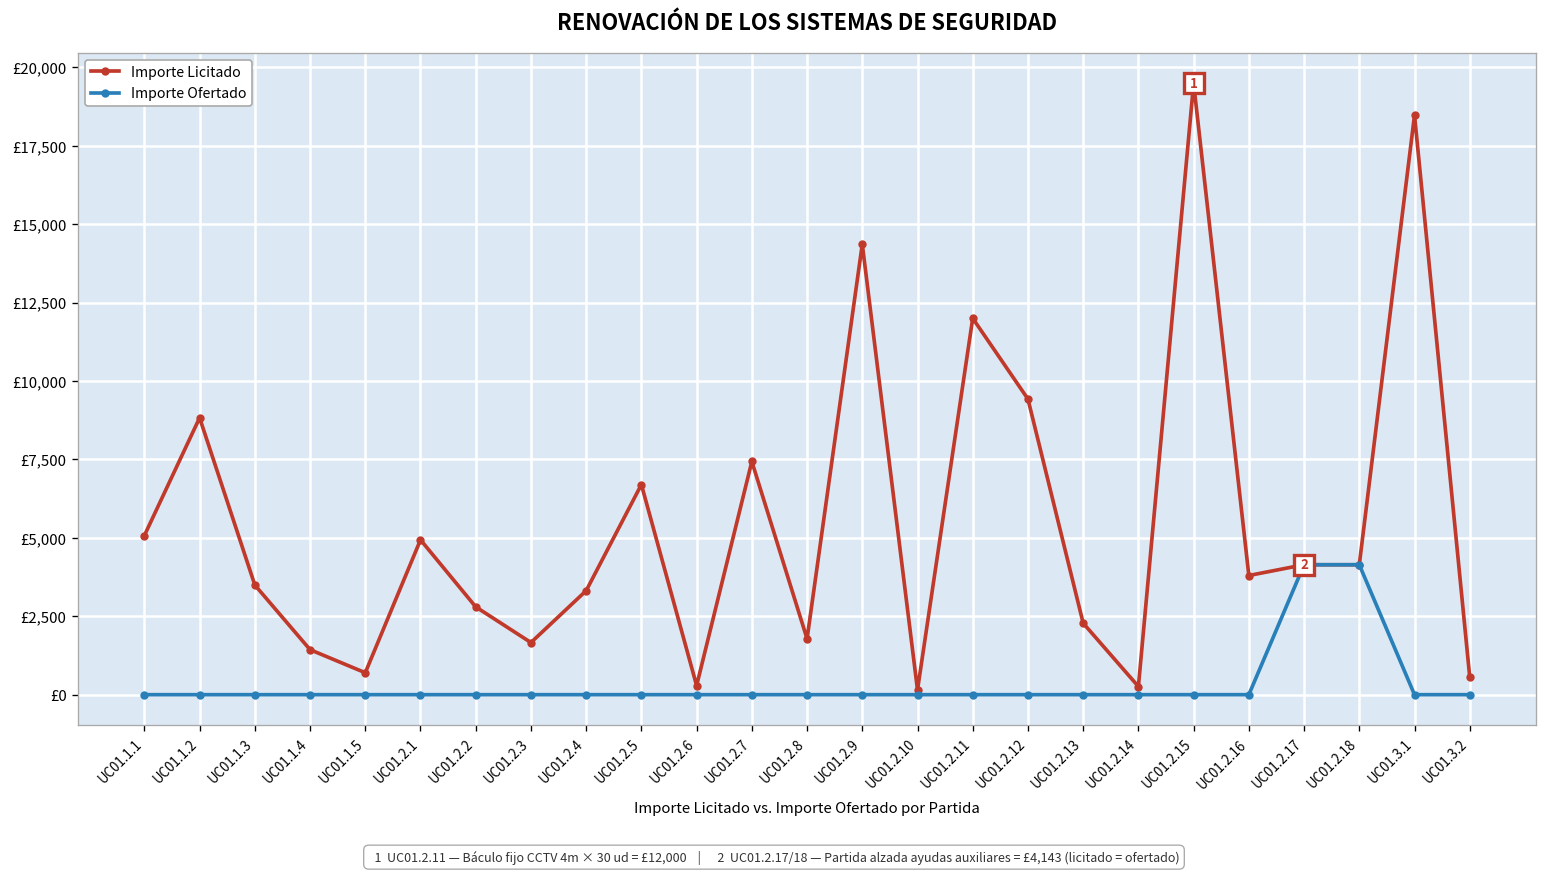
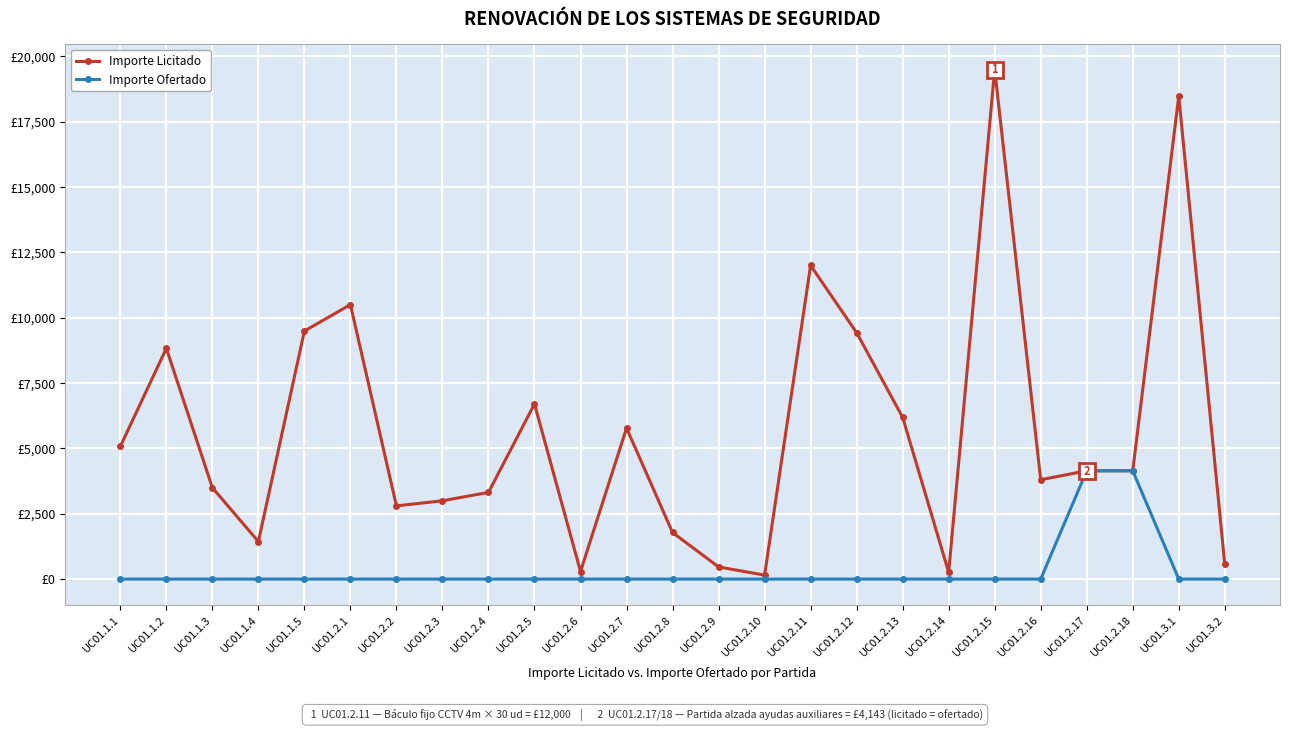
Importe Licitado, UC01.1.5: £700 -> £9,500
Importe Licitado, UC01.2.1: £4,900 -> £10,500
Importe Licitado, UC01.2.3: £1,700 -> £3,000
Importe Licitado, UC01.2.7: £7,400 -> £5,800
Importe Licitado, UC01.2.9: £14,400 -> £500
Importe Licitado, UC01.2.13: £2,300 -> £6,200
